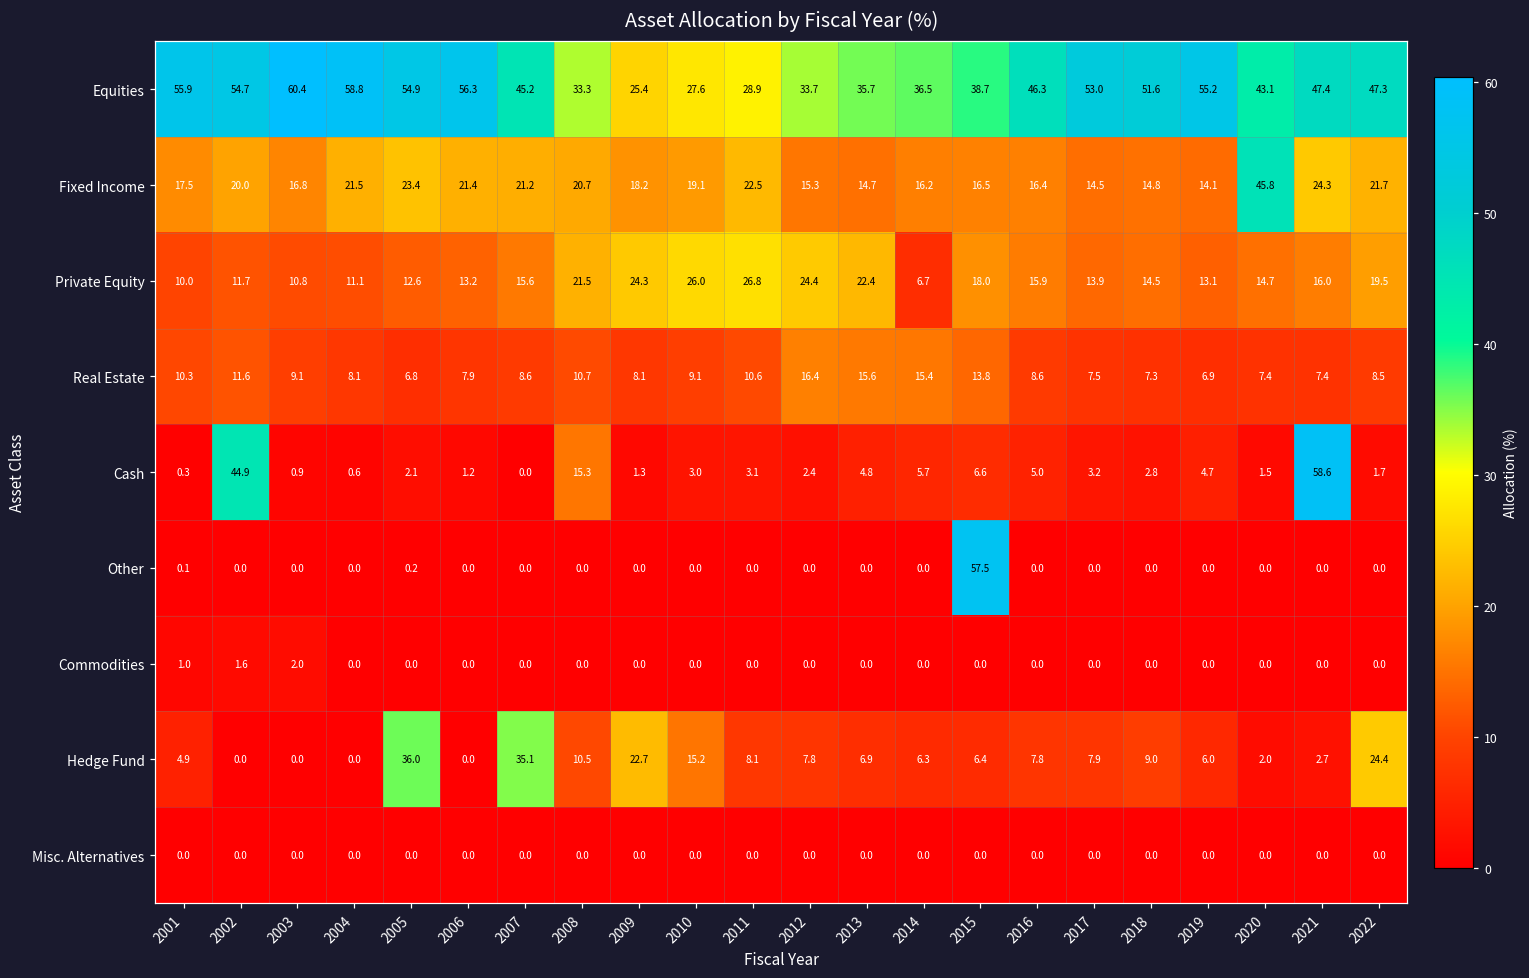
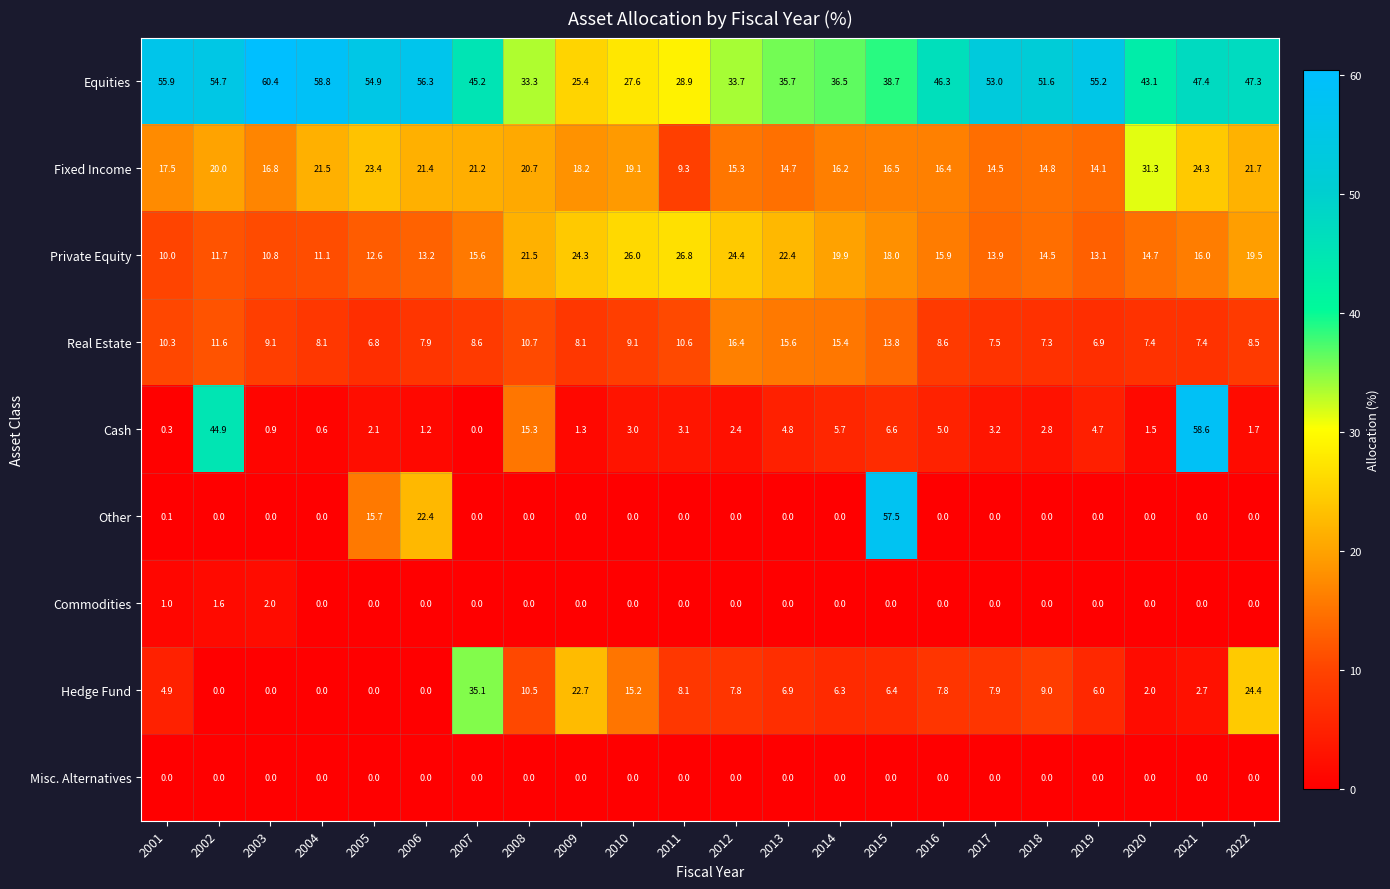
Fixed Income, 2011: 22.5 -> 9.3
Fixed Income, 2020: 45.8 -> 31.3
Private Equity, 2014: 6.7 -> 19.9
Other, 2005: 0.2 -> 15.7
Other, 2006: 0.0 -> 22.4
Hedge Fund, 2005: 36.0 -> 0.0
